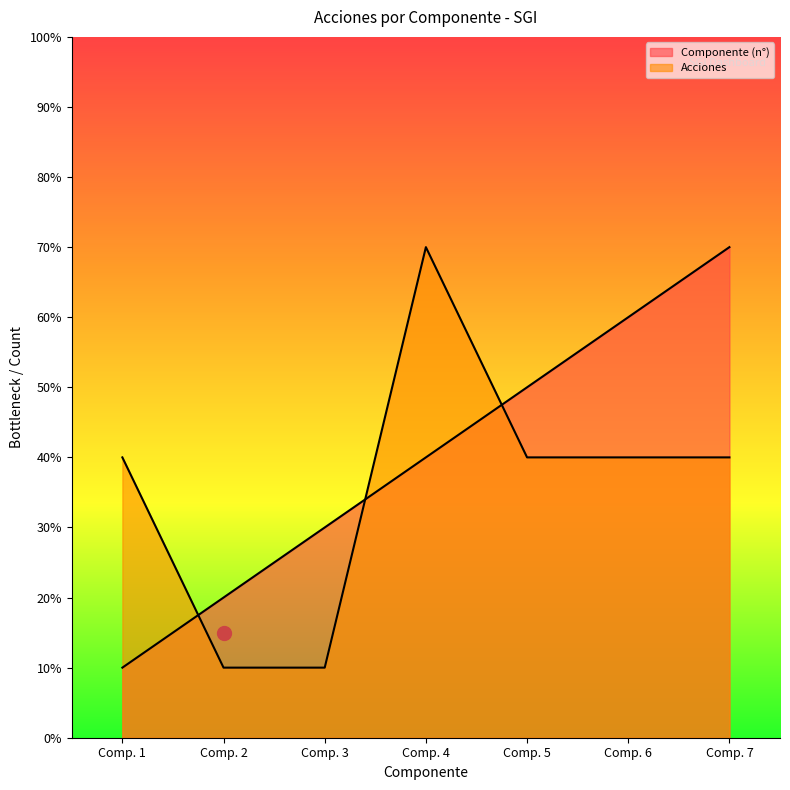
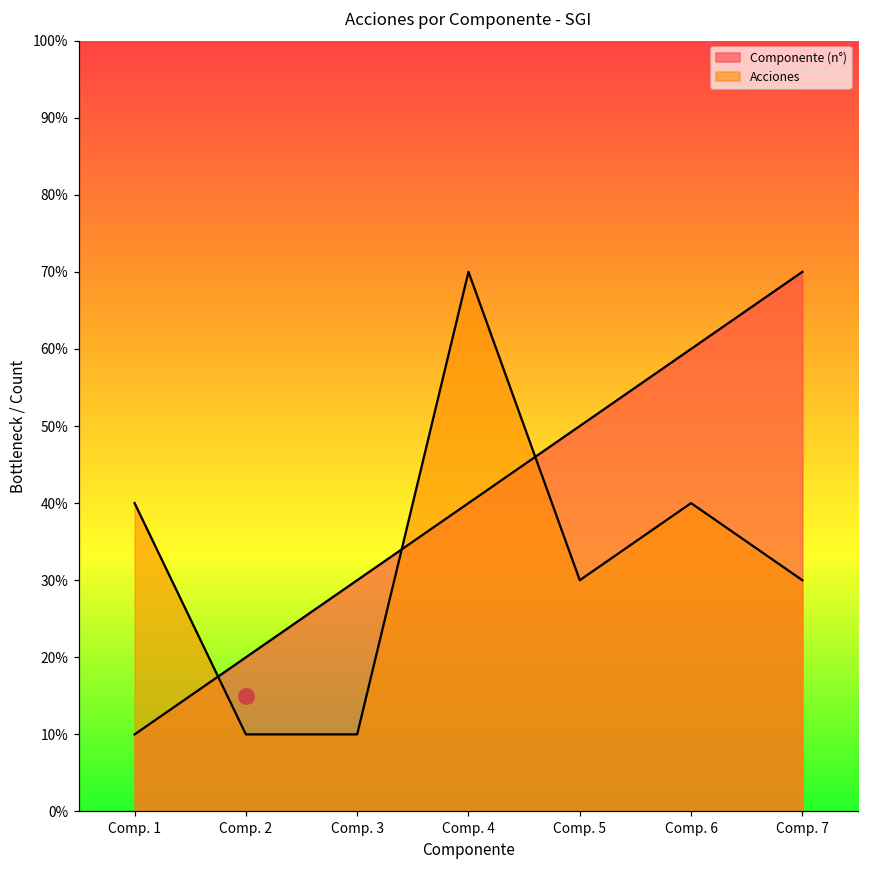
Acciones, Comp. 5: 40% -> 30%
Acciones, Comp. 7: 40% -> 30%
